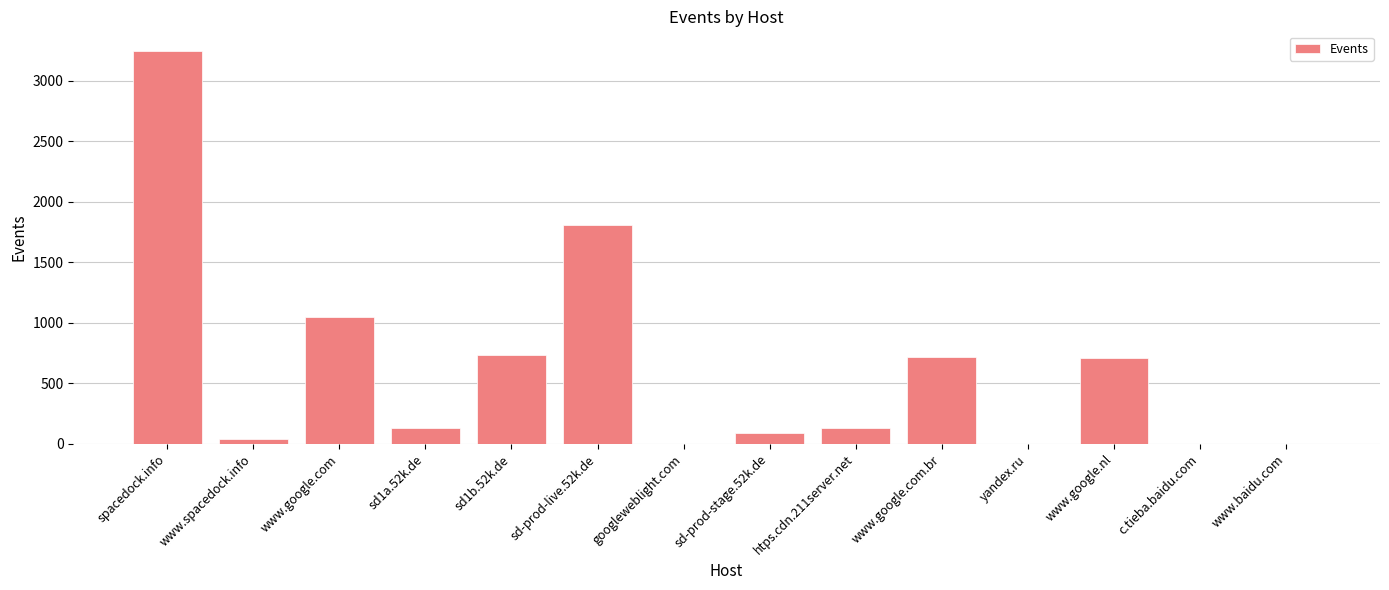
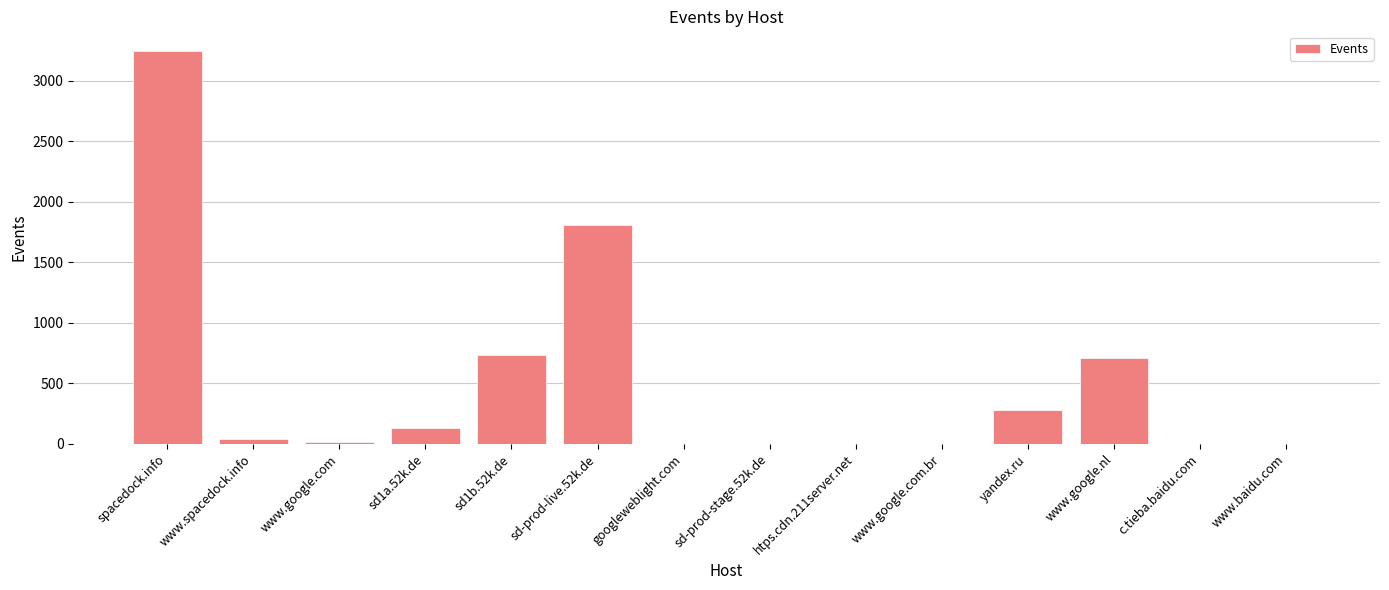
www.google.com: 1050 -> 20
sd-prod-stage.52k.de: 90 -> 0
htps.cdn.211server.net: 140 -> 0
www.google.com.br: 720 -> 0
yandex.ru: 0 -> 280
